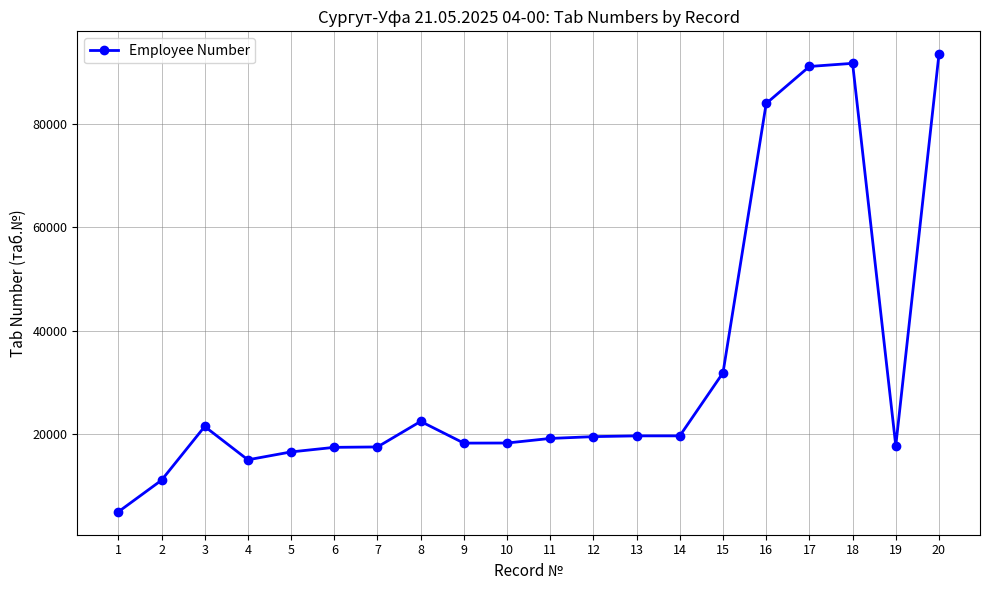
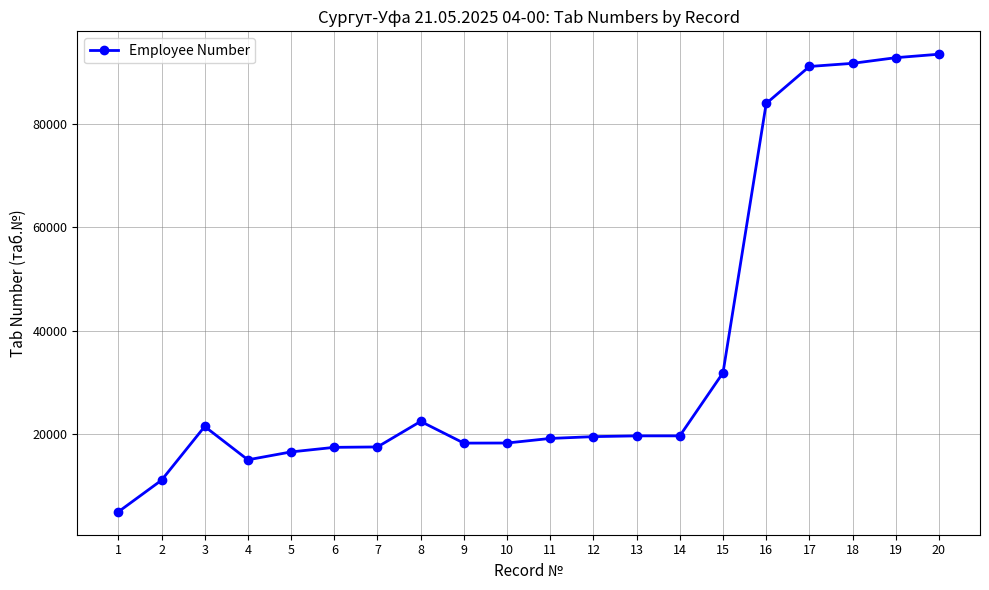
19: 18000 -> 93000
